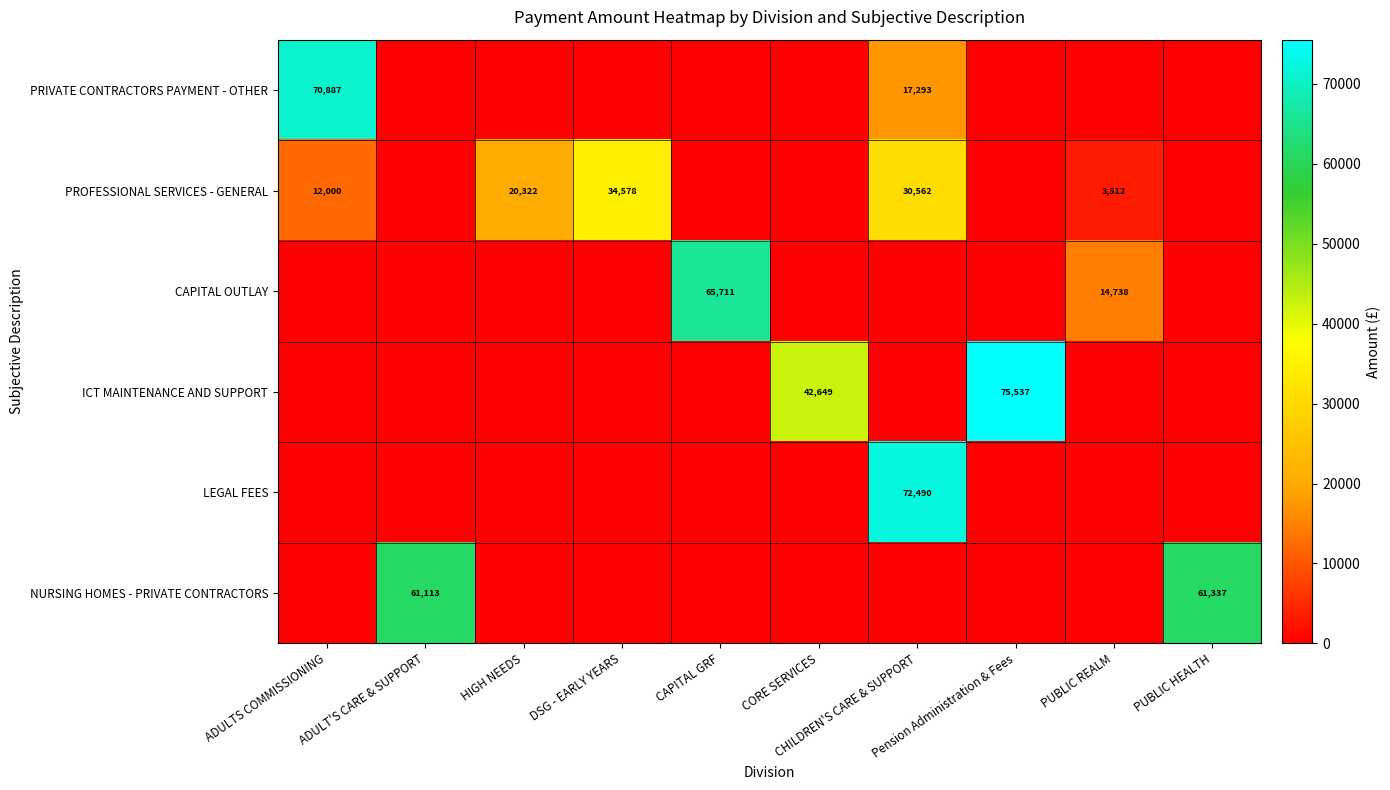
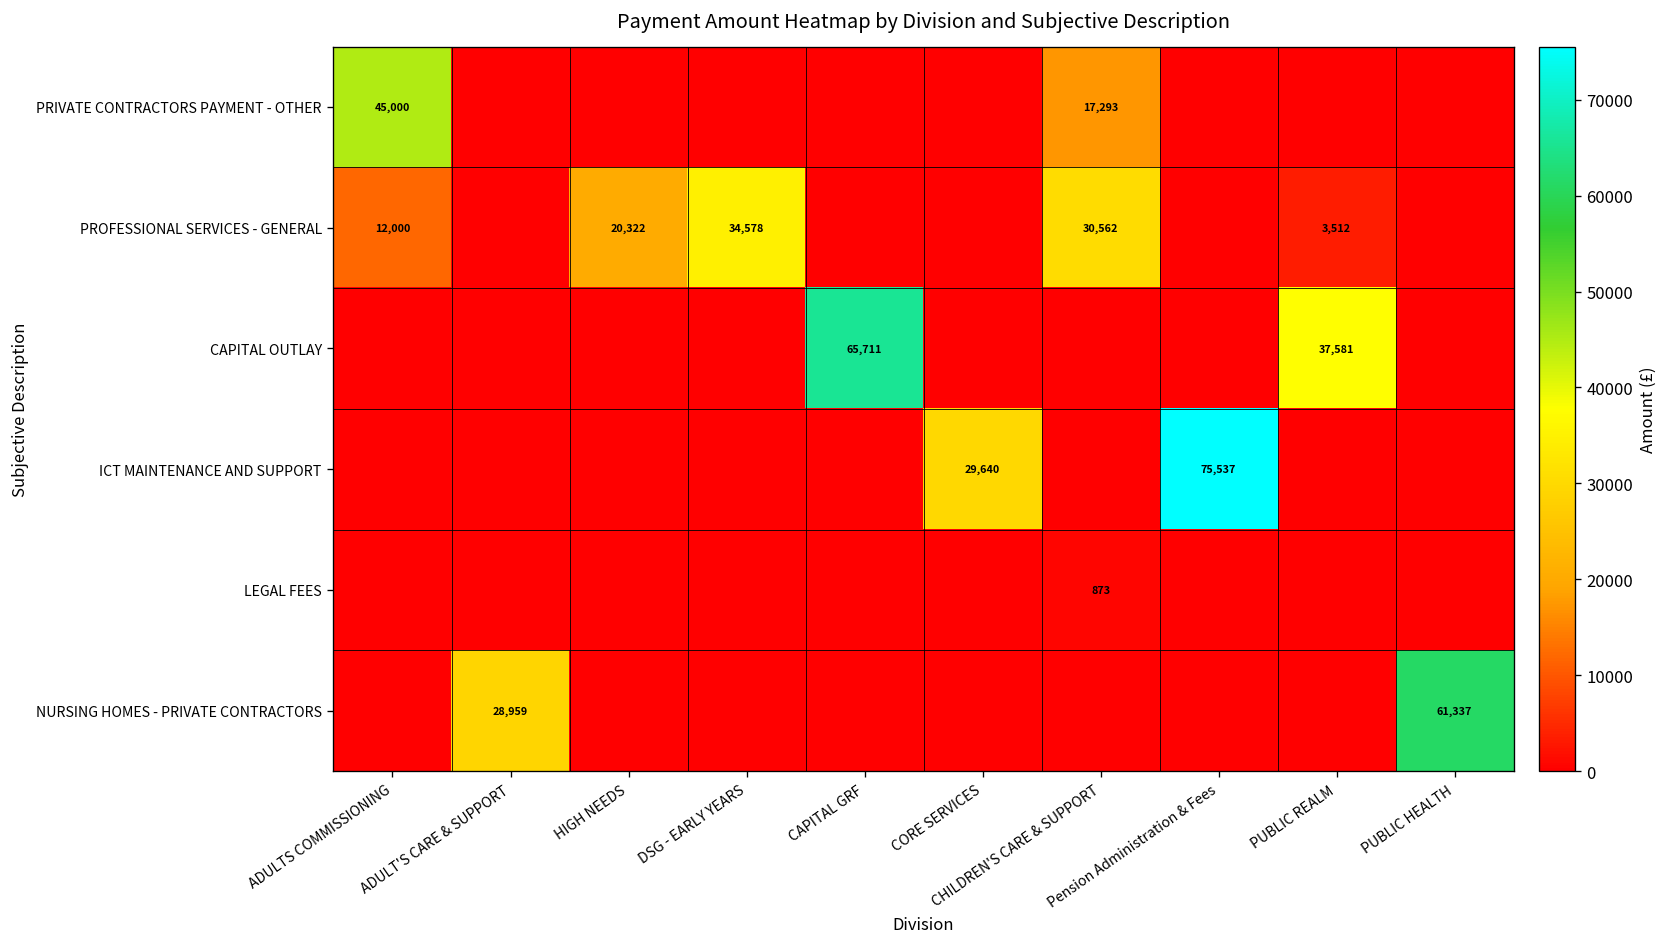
PRIVATE CONTRACTORS PAYMENT - OTHER, ADULTS COMMISSIONING: 70,887 -> 45,000
CAPITAL OUTLAY, PUBLIC REALM: 14,738 -> 37,581
ICT MAINTENANCE AND SUPPORT, CORE SERVICES: 42,649 -> 29,640
LEGAL FEES, CHILDREN'S CARE & SUPPORT: 72,490 -> 873
NURSING HOMES - PRIVATE CONTRACTORS, ADULT'S CARE & SUPPORT: 61,113 -> 28,959
